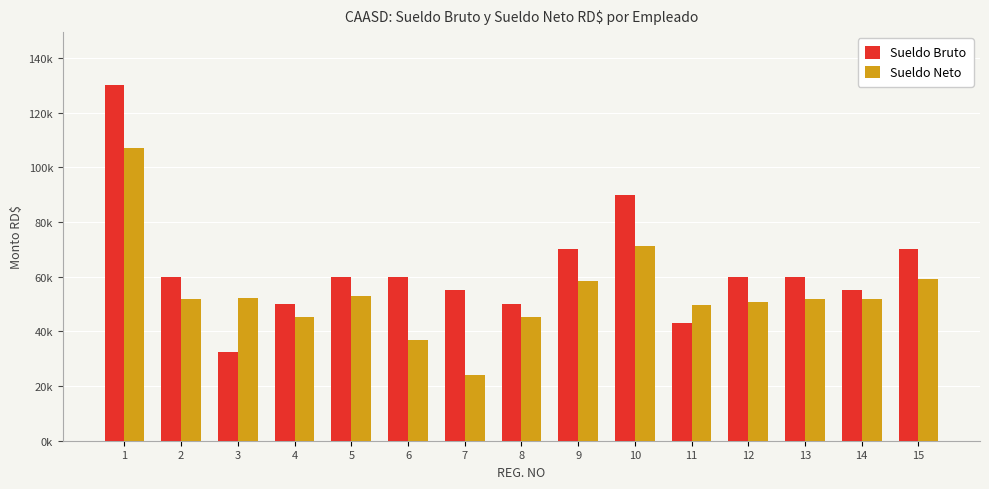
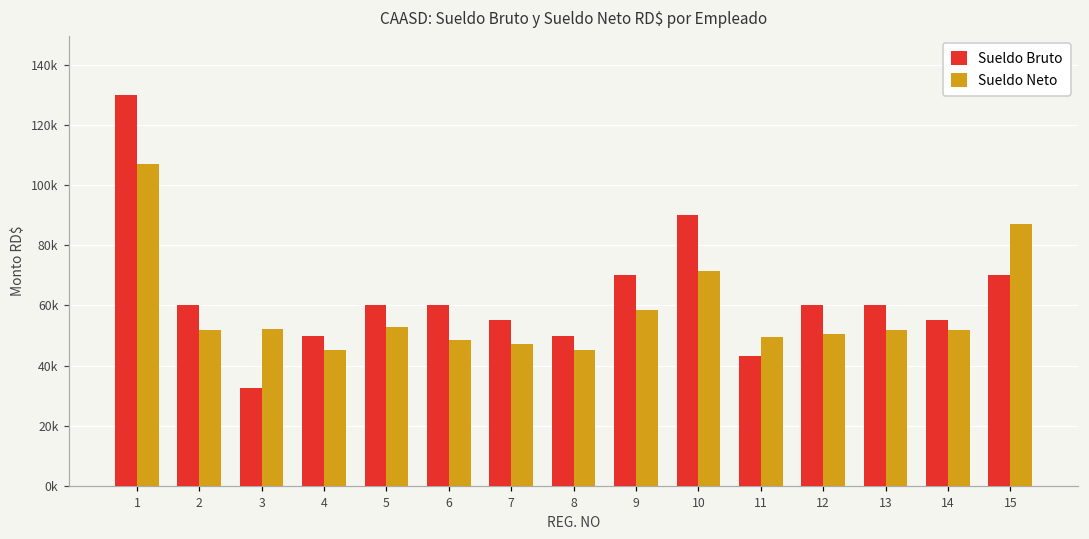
Sueldo Neto, 6: 37000 -> 49000
Sueldo Neto, 7: 24000 -> 47000
Sueldo Neto, 15: 59000 -> 87000
